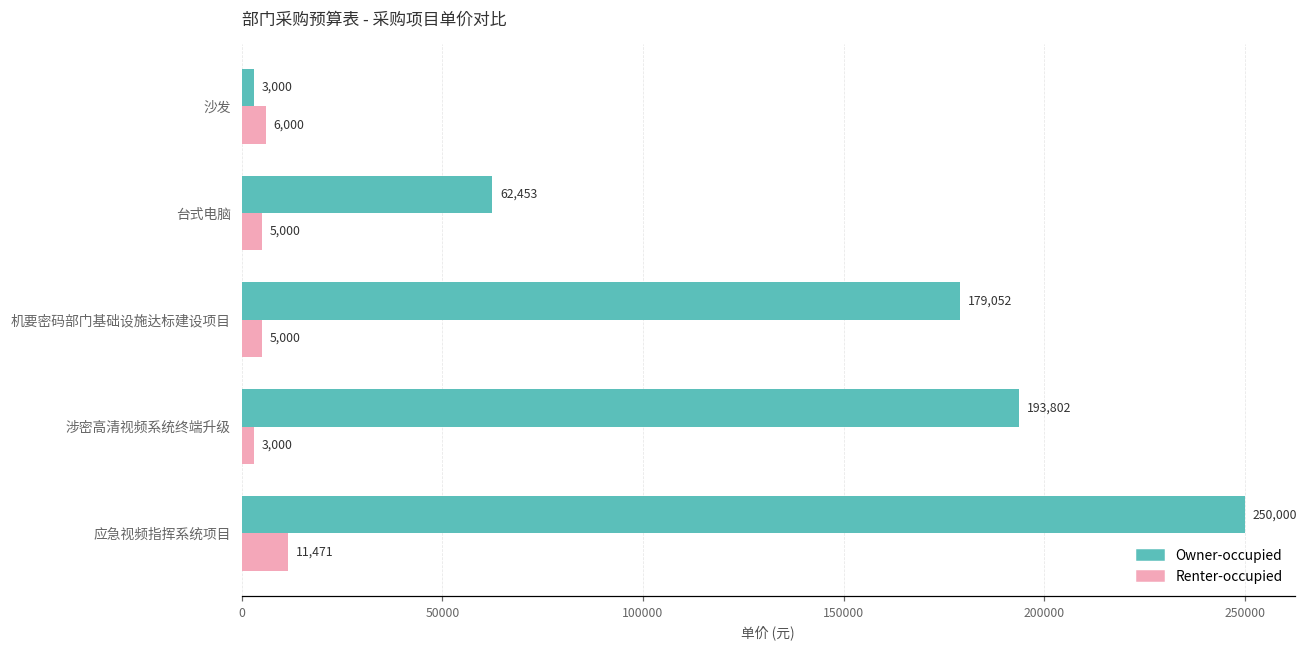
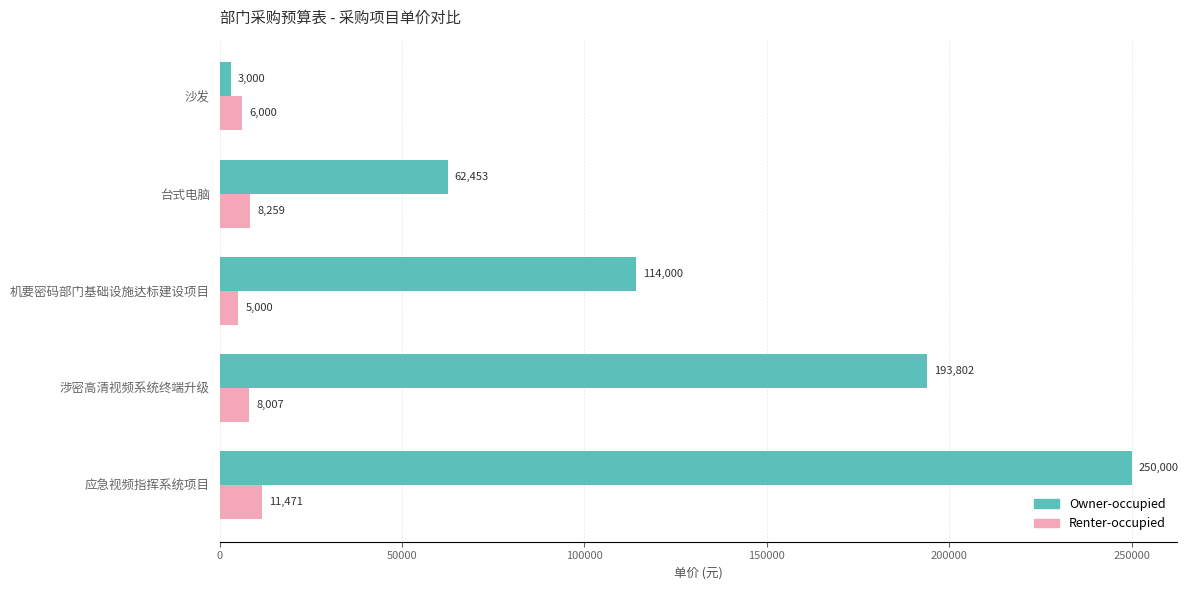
Renter-occupied, 台式电脑: 5,000 -> 8,259
Owner-occupied, 机要密码部门基础设施达标建设项目: 179,052 -> 114,000
Renter-occupied, 涉密高清视频系统终端升级: 3,000 -> 8,007
